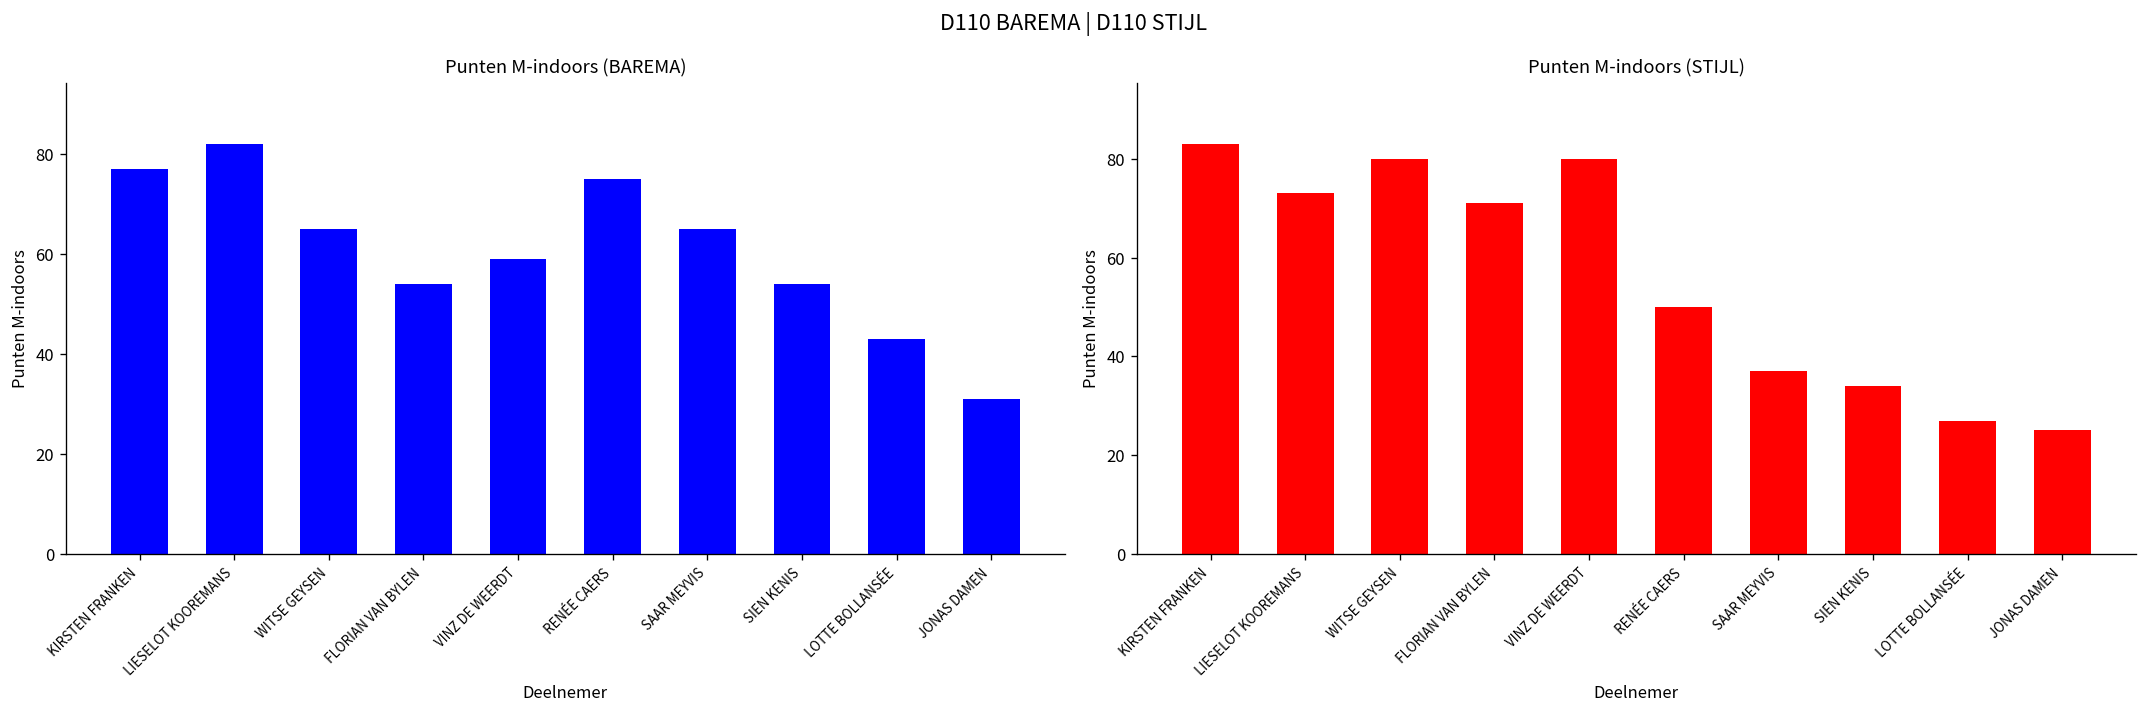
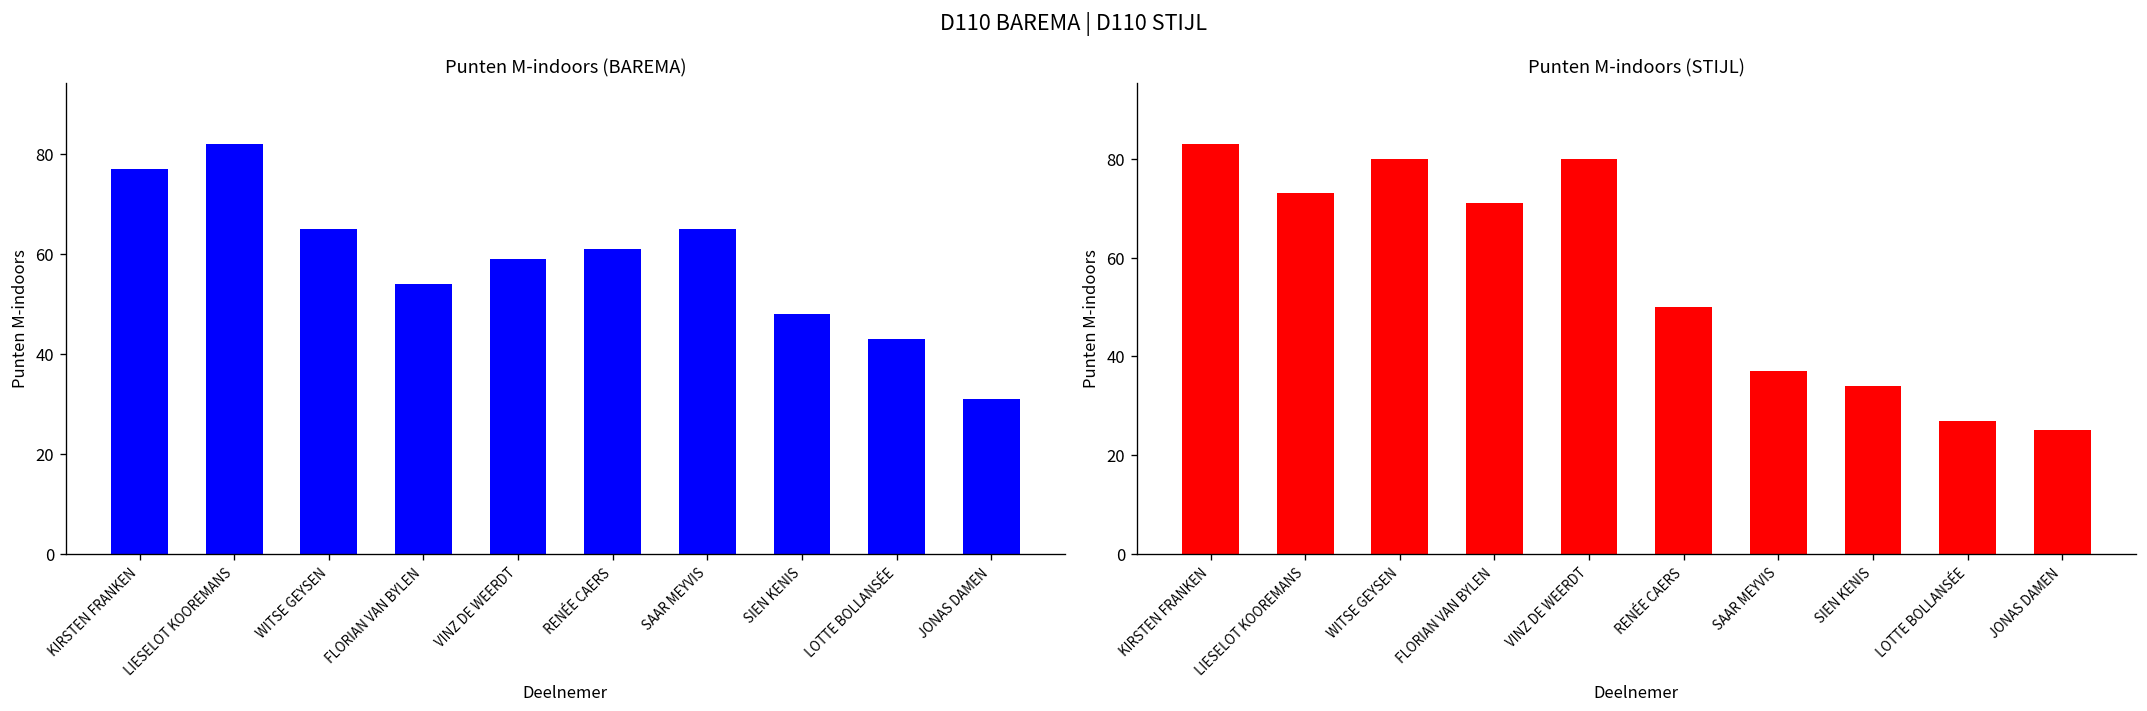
Punten M-indoors (BAREMA), RENÉE CAERS: 75 -> 61
Punten M-indoors (BAREMA), SIEN KENIS: 54 -> 48
